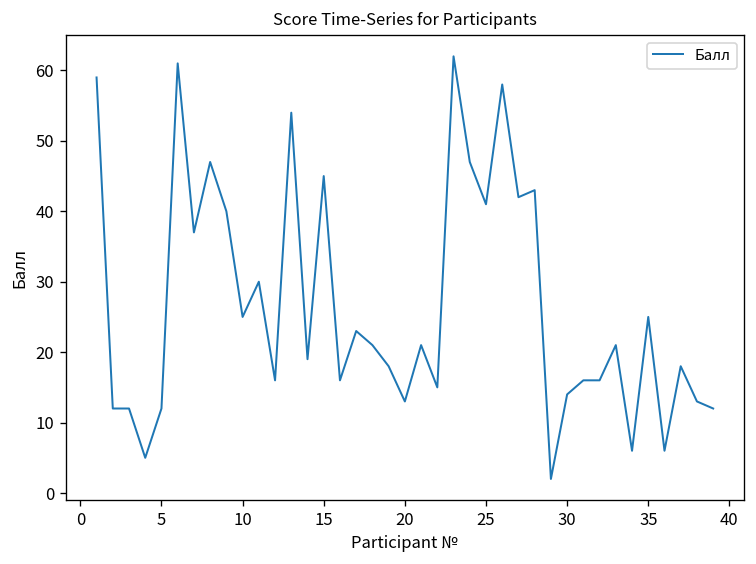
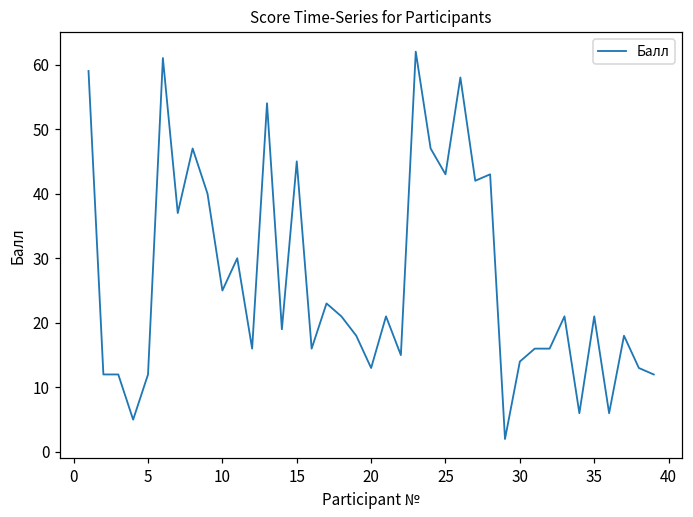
25: 41 -> 43
35: 25 -> 21
